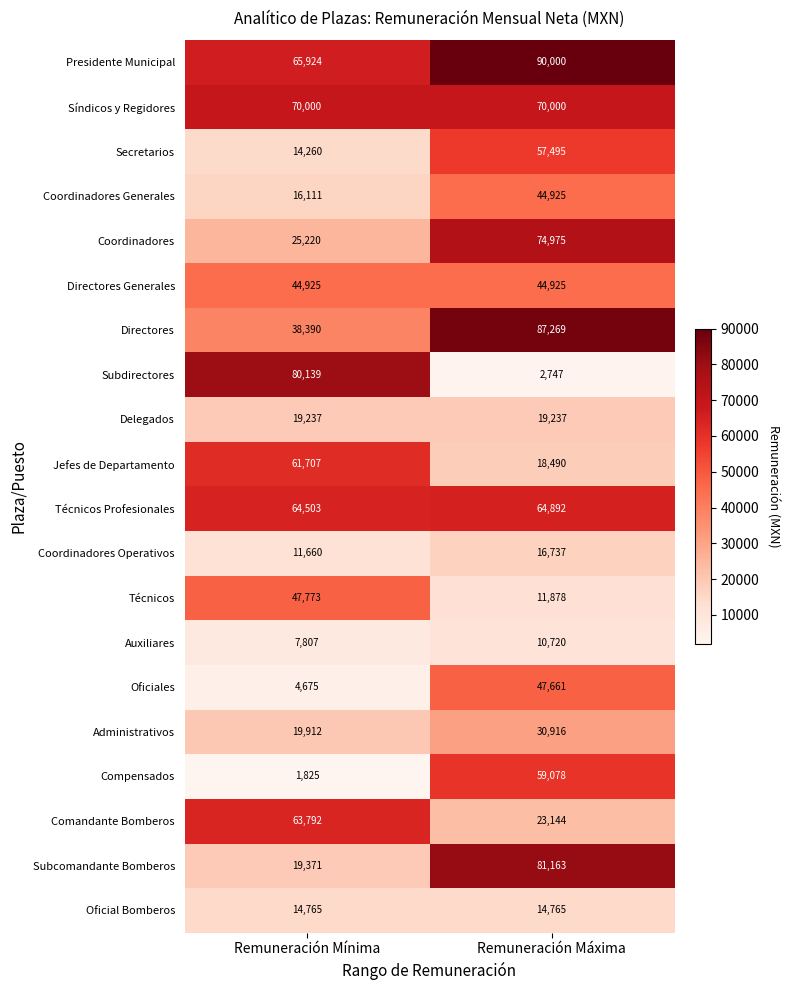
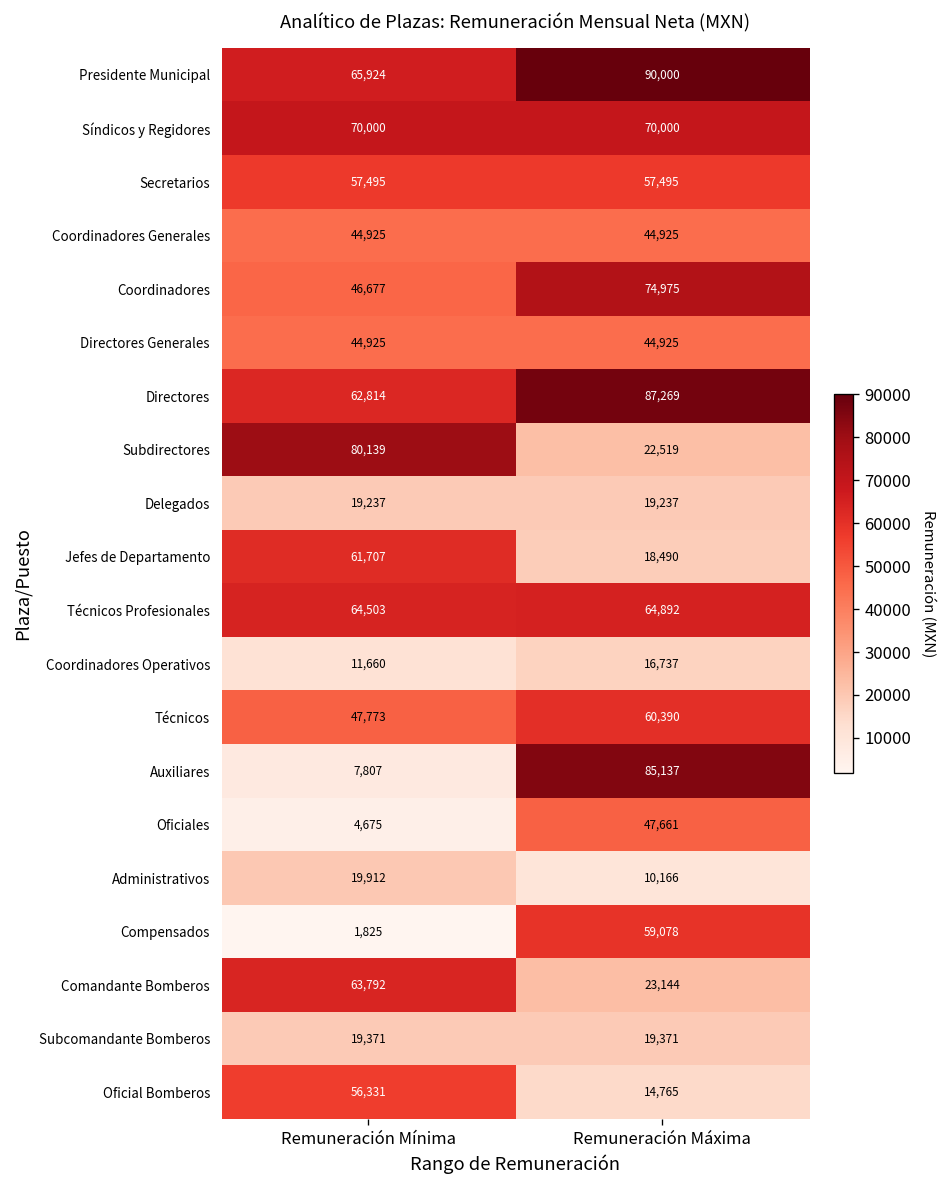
Secretarios, Remuneración Mínima: 14,260 -> 57,495
Coordinadores Generales, Remuneración Mínima: 16,111 -> 44,925
Coordinadores, Remuneración Mínima: 25,220 -> 46,677
Directores, Remuneración Mínima: 38,390 -> 62,814
Subdirectores, Remuneración Máxima: 2,747 -> 22,519
Técnicos, Remuneración Máxima: 11,878 -> 60,390
Auxiliares, Remuneración Máxima: 10,720 -> 85,137
Administrativos, Remuneración Máxima: 30,916 -> 10,166
Subcomandante Bomberos, Remuneración Máxima: 81,163 -> 19,371
Oficial Bomberos, Remuneración Mínima: 14,765 -> 56,331
